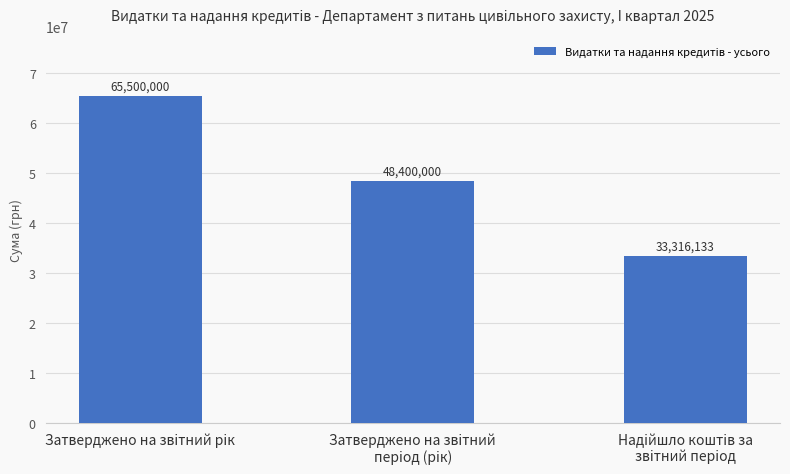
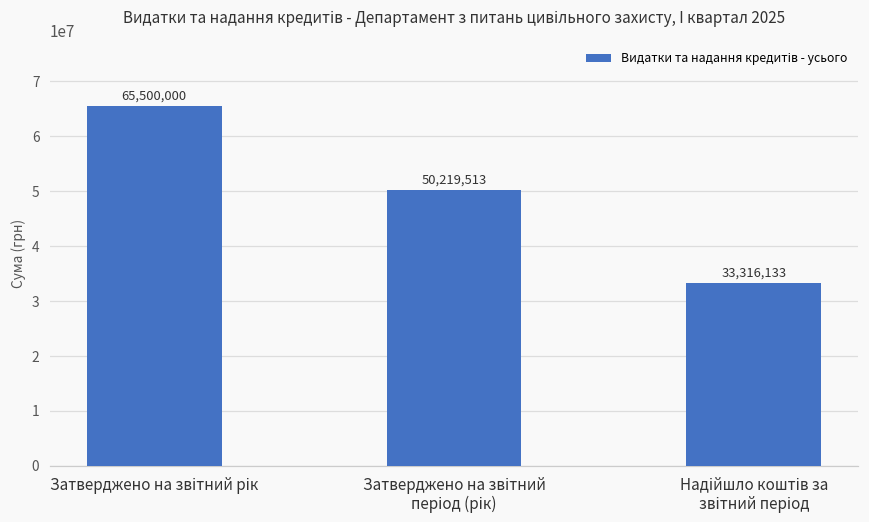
Затверджено на звітний період (рік): 48,400,000 -> 50,219,513
